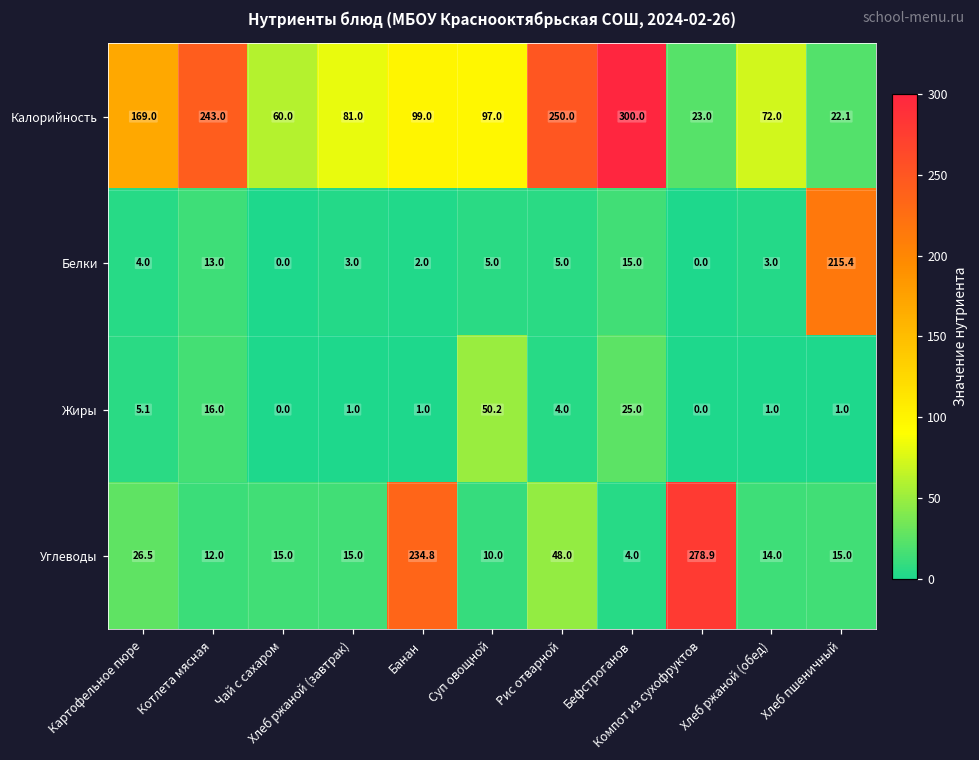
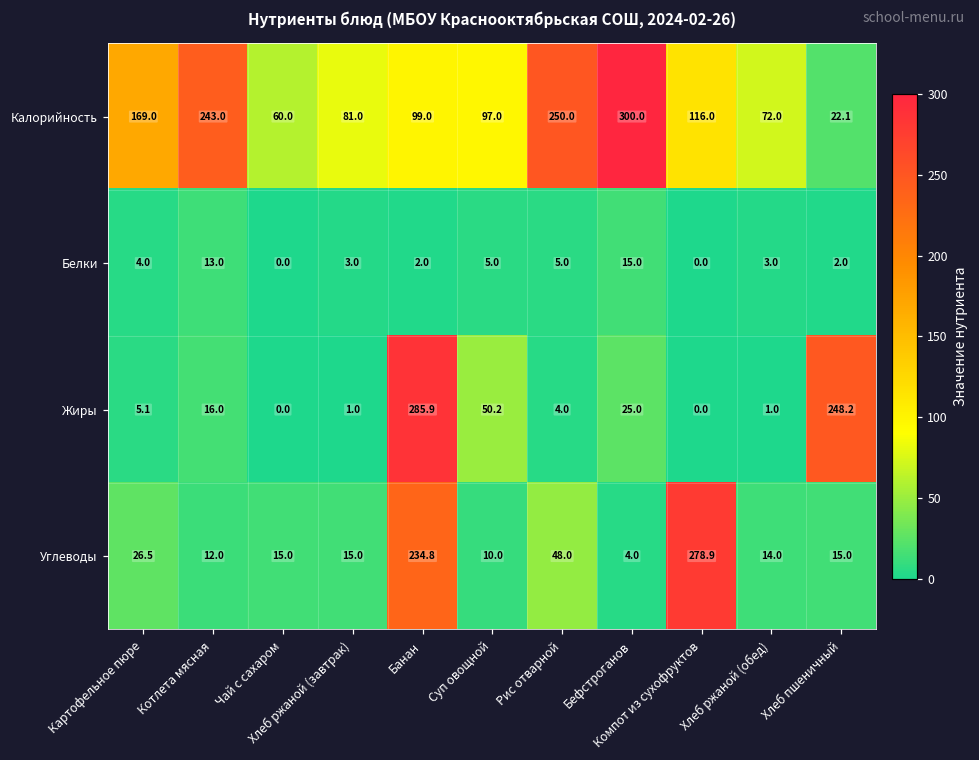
Калорийность, Компот из сухофруктов: 23.0 -> 116.0
Белки, Хлеб пшеничный: 215.4 -> 2.0
Жиры, Банан: 1.0 -> 285.9
Жиры, Хлеб пшеничный: 1.0 -> 248.2
